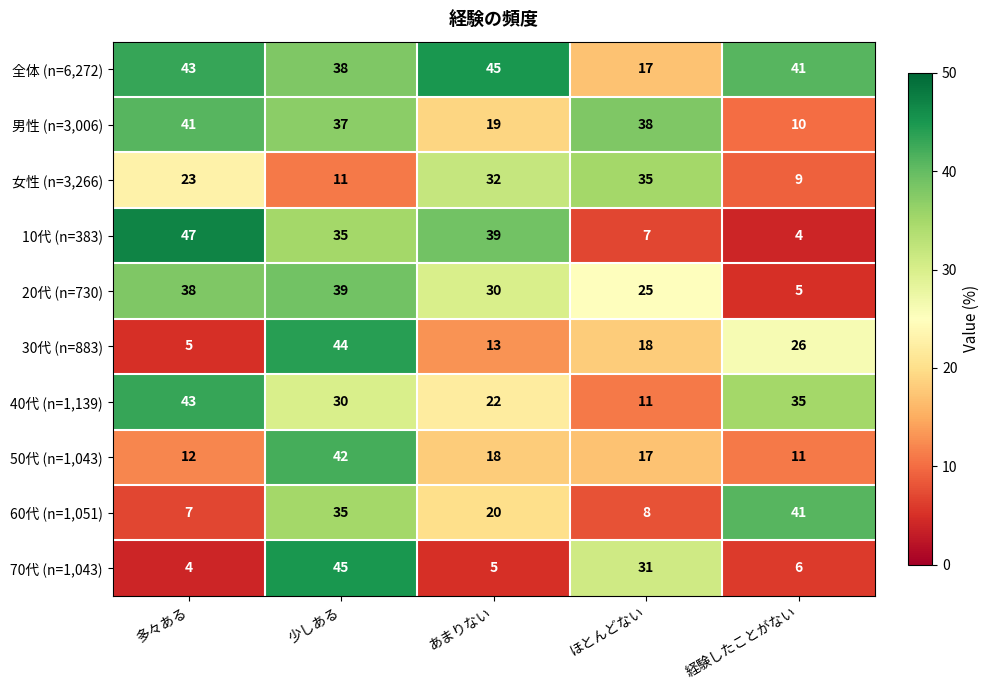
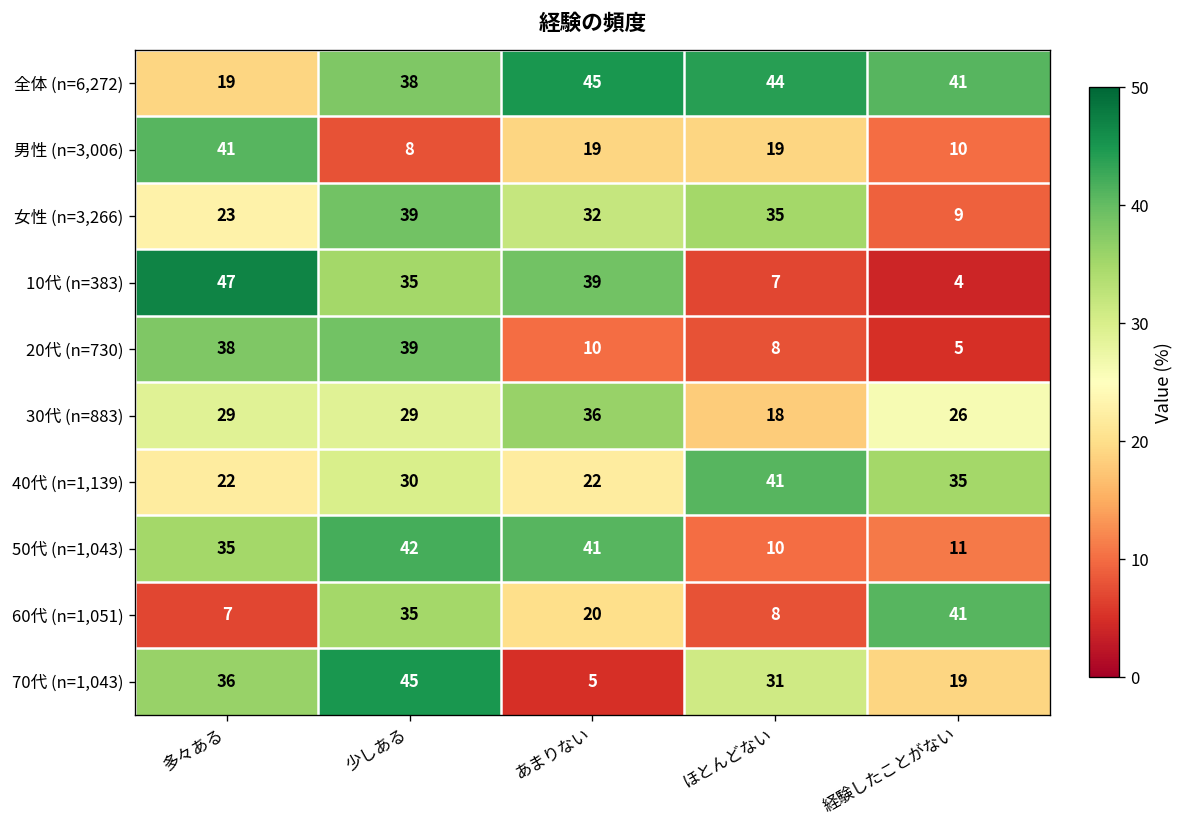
全体 (n=6,272), 多々ある: 43 -> 19
全体 (n=6,272), ほとんどない: 17 -> 44
男性 (n=3,006), 少しある: 37 -> 8
男性 (n=3,006), ほとんどない: 38 -> 19
女性 (n=3,266), 少しある: 11 -> 39
20代 (n=730), あまりない: 30 -> 10
20代 (n=730), ほとんどない: 25 -> 8
30代 (n=883), 多々ある: 5 -> 29
30代 (n=883), 少しある: 44 -> 29
30代 (n=883), あまりない: 13 -> 36
40代 (n=1,139), 多々ある: 43 -> 22
40代 (n=1,139), ほとんどない: 11 -> 41
50代 (n=1,043), 多々ある: 12 -> 35
50代 (n=1,043), あまりない: 18 -> 41
50代 (n=1,043), ほとんどない: 17 -> 10
70代 (n=1,043), 多々ある: 4 -> 36
70代 (n=1,043), 経験したことがない: 6 -> 19
